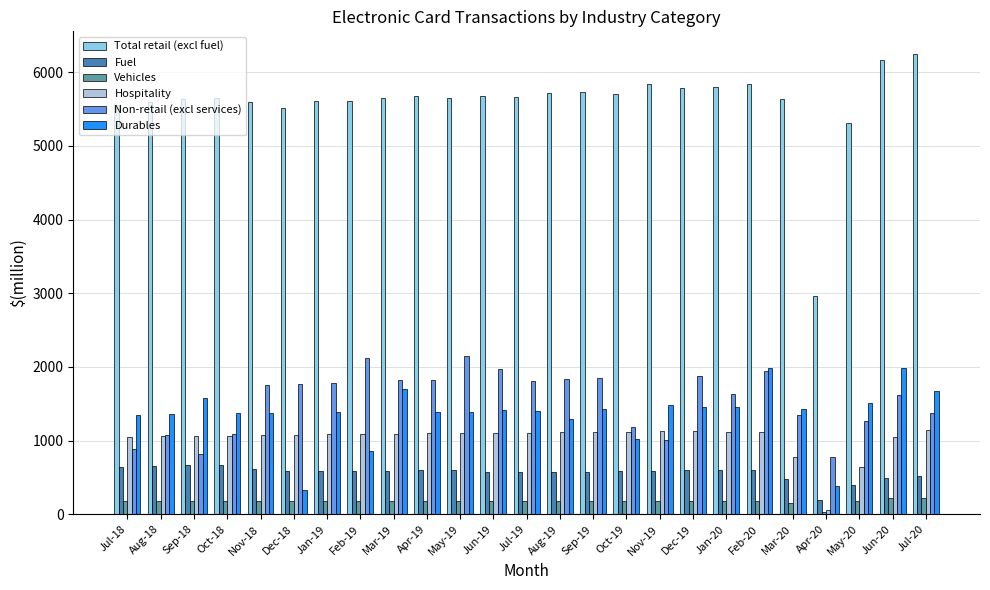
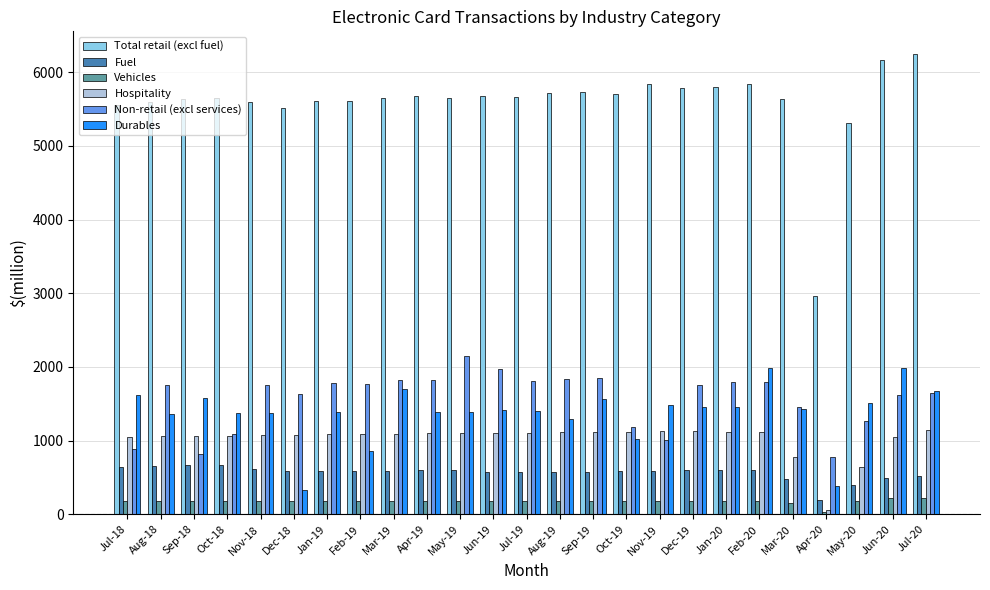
Durables, Jul-18: 1300 -> 1600
Non-retail (excl services), Aug-18: 1100 -> 1800
Non-retail (excl services), Dec-18: 1800 -> 1600
Non-retail (excl services), Feb-19: 2100 -> 1800
Durables, Sep-19: 1400 -> 1600
Non-retail (excl services), Dec-19: 1900 -> 1800
Non-retail (excl services), Jan-20: 1600 -> 1800
Non-retail (excl services), Feb-20: 1900 -> 1800
Non-retail (excl services), Mar-20: 1300 -> 1500
Non-retail (excl services), Jul-20: 1400 -> 1600
